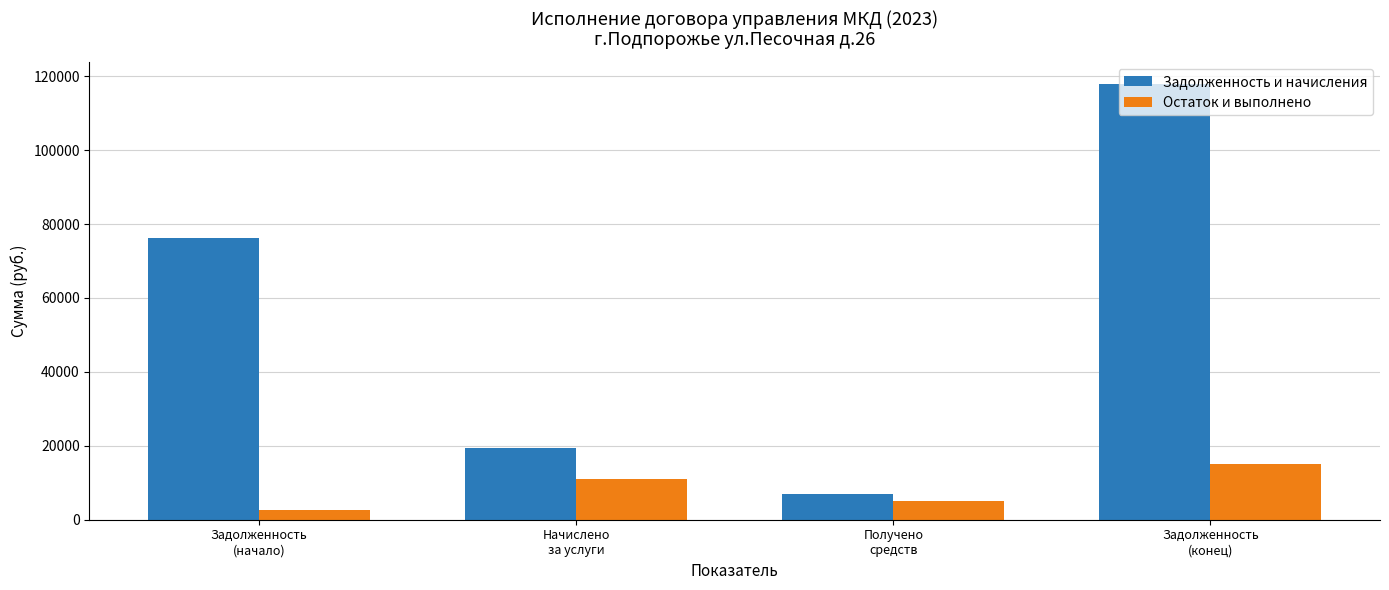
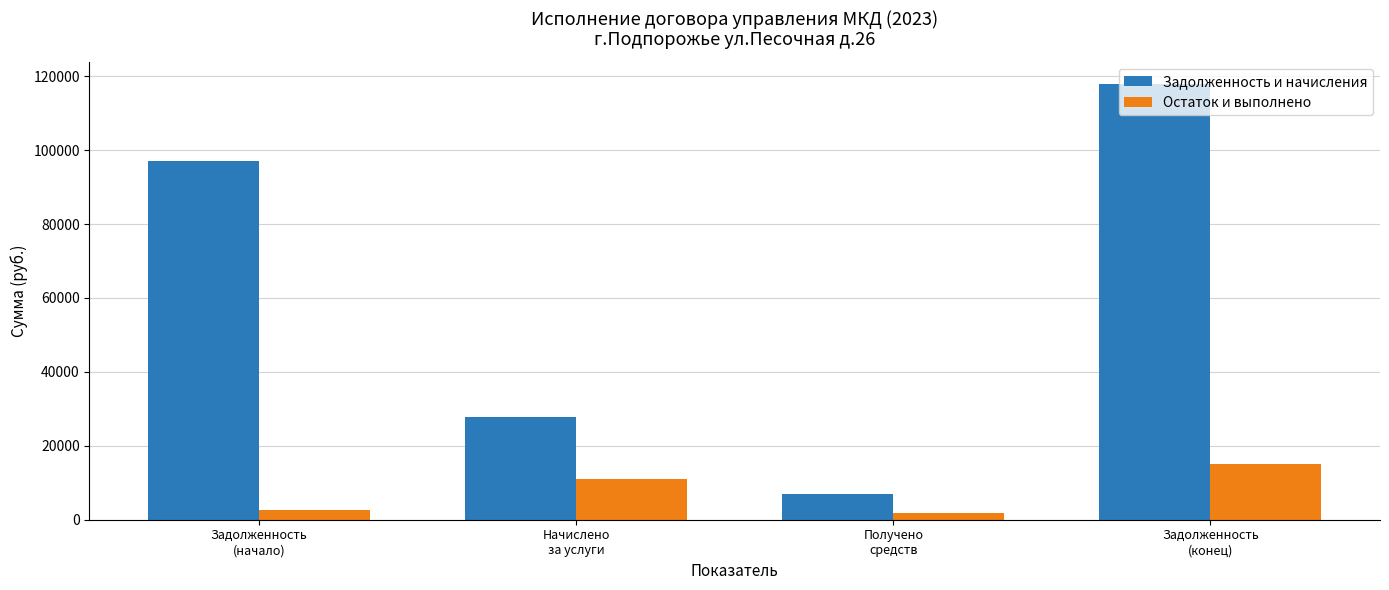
Задолженность и начисления, Задолженность (начало): 76000 -> 97000
Задолженность и начисления, Начислено за услуги: 19000 -> 28000
Остаток и выполнено, Получено средств: 5000 -> 2000
